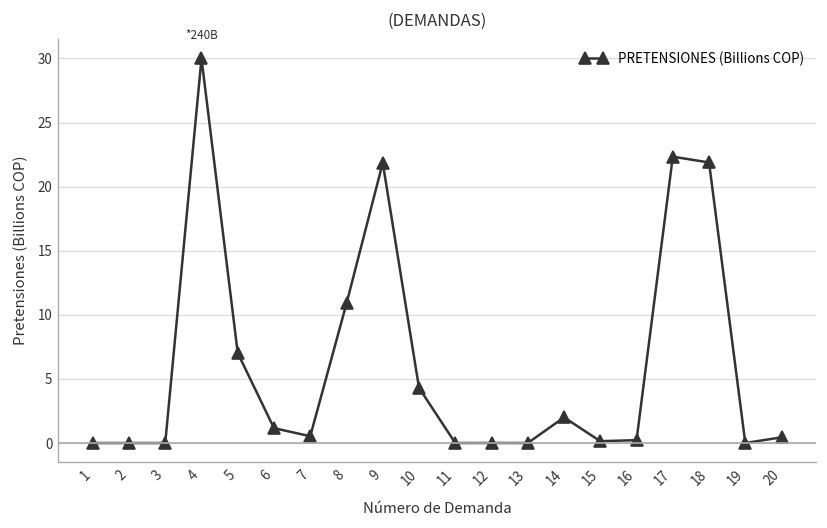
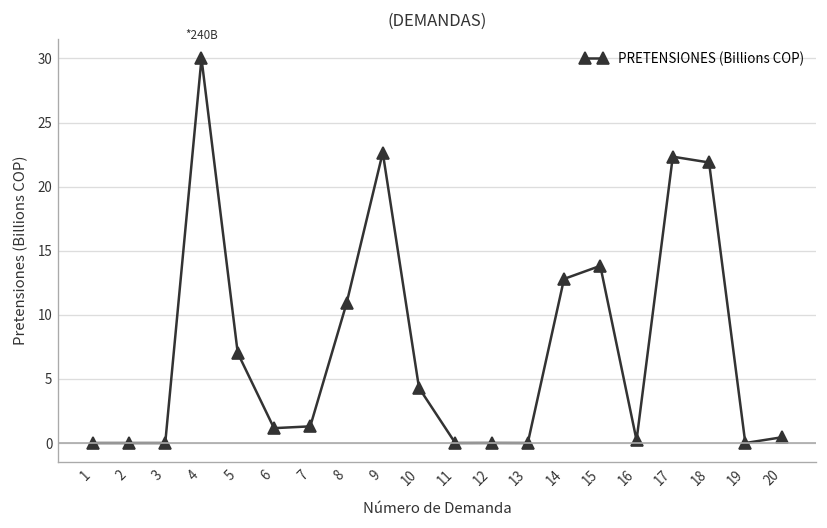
7: 0.5 -> 1.3
9: 21.9 -> 22.7
14: 2.0 -> 12.8
15: 0.1 -> 13.8
